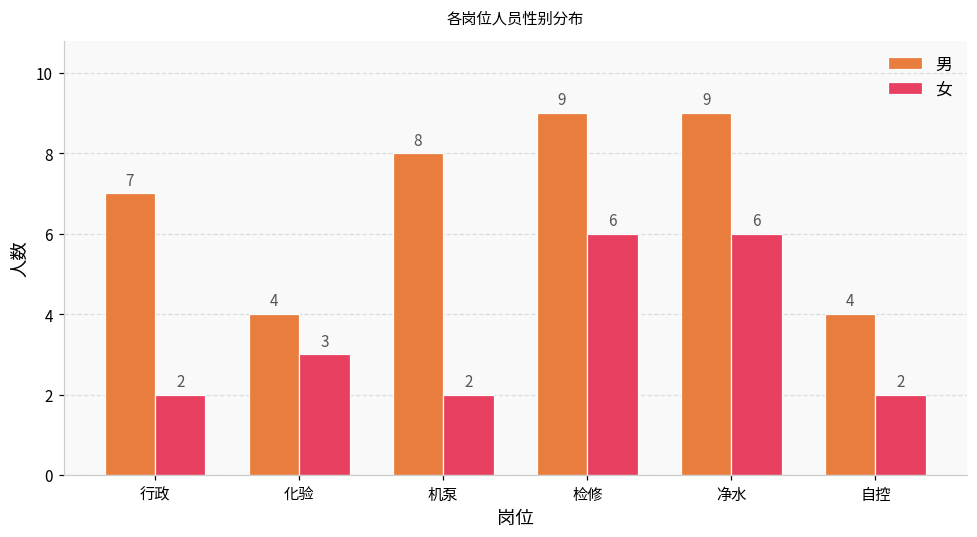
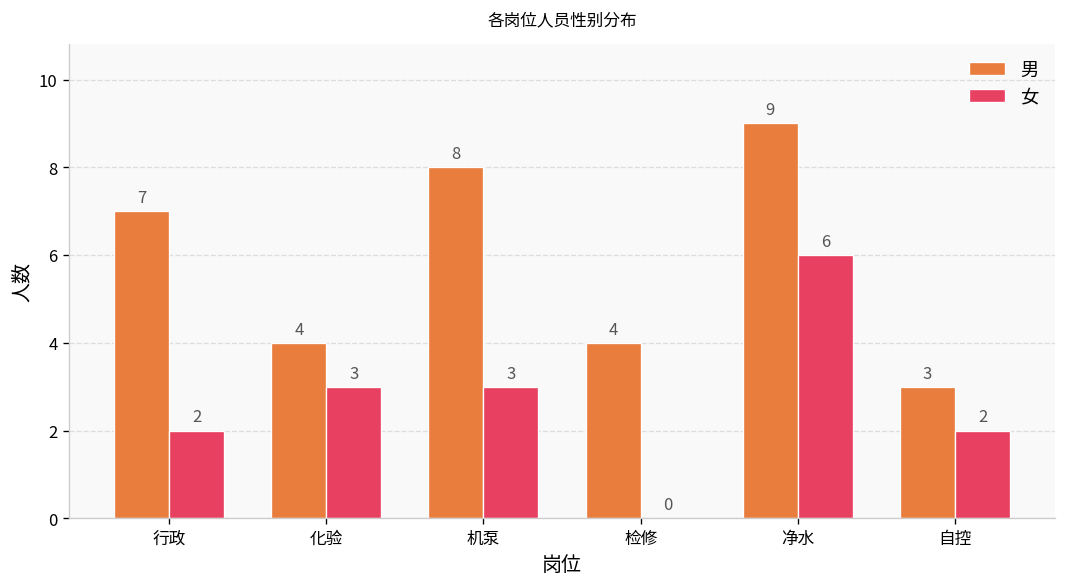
女, 机泵: 2 -> 3
男, 检修: 9 -> 4
女, 检修: 6 -> 0
男, 自控: 4 -> 3
